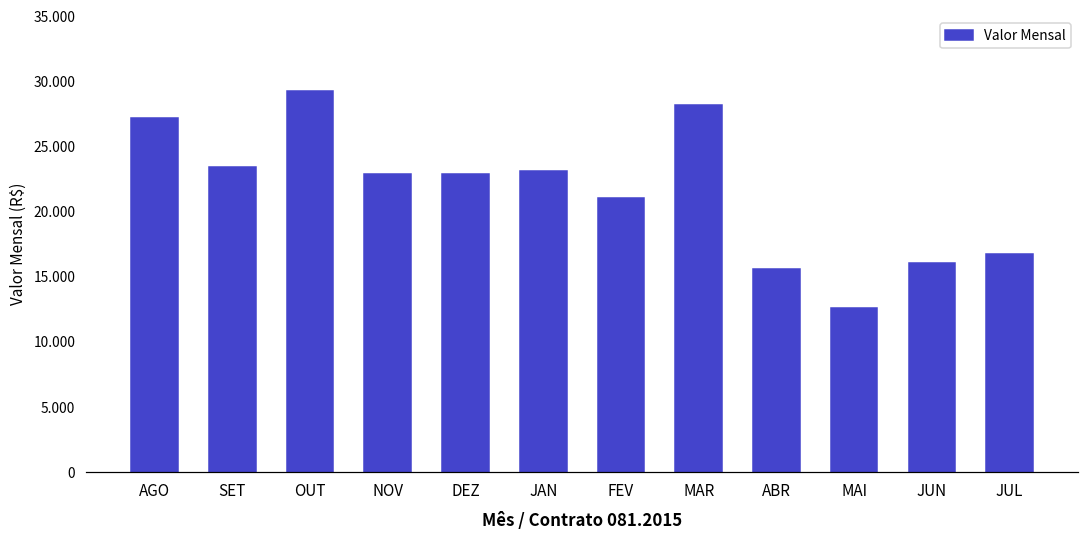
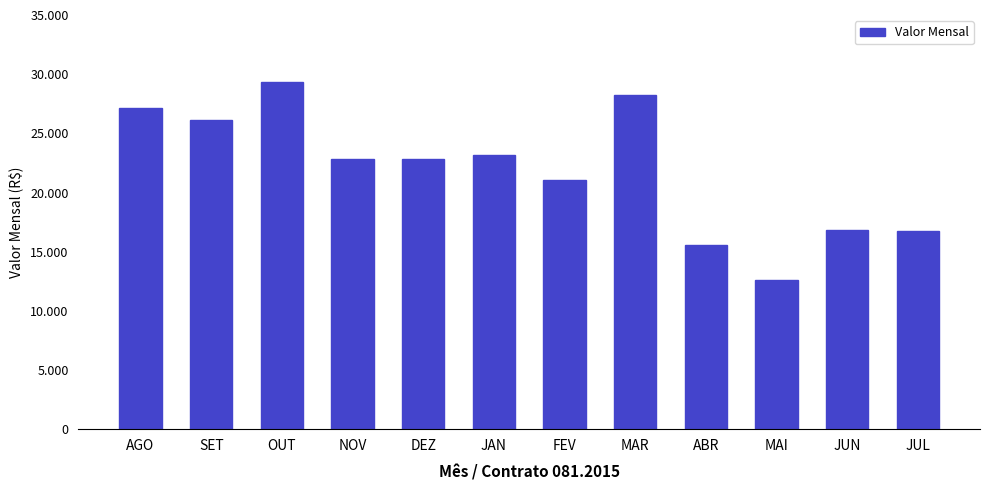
SET: 23.4 -> 26.1
JUN: 16.0 -> 16.8
